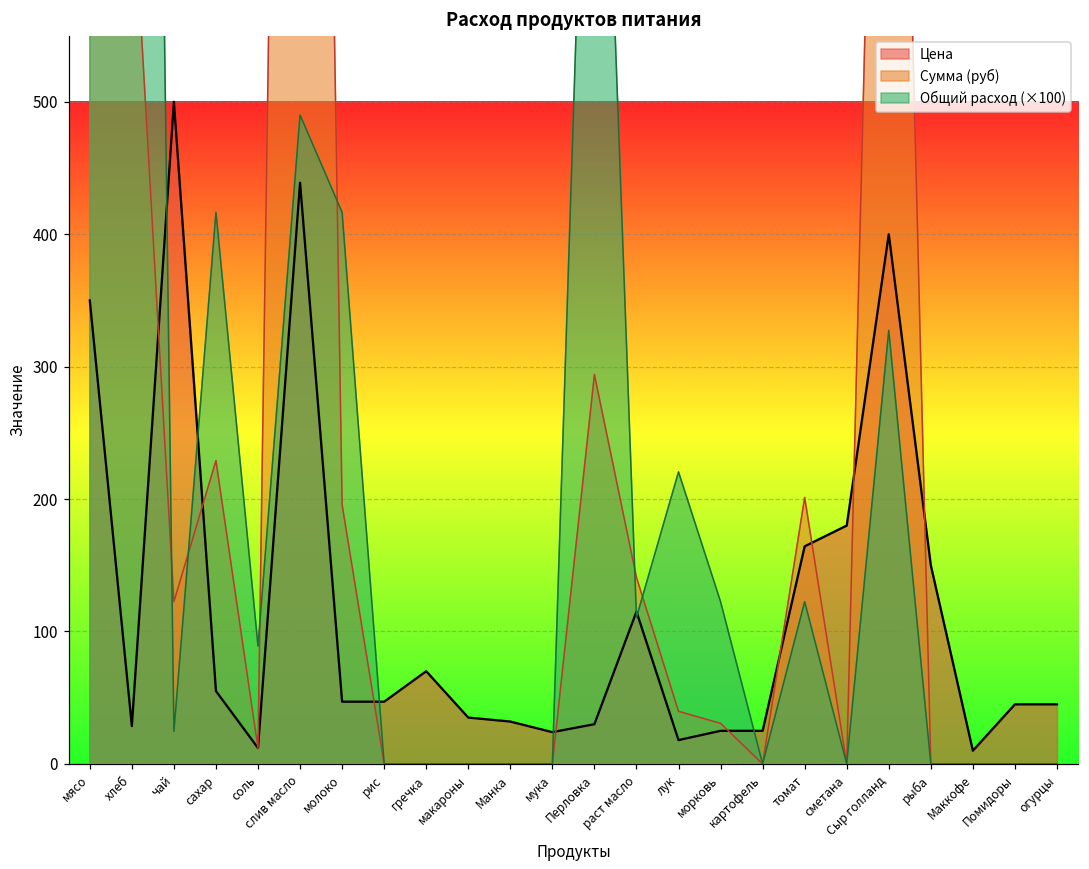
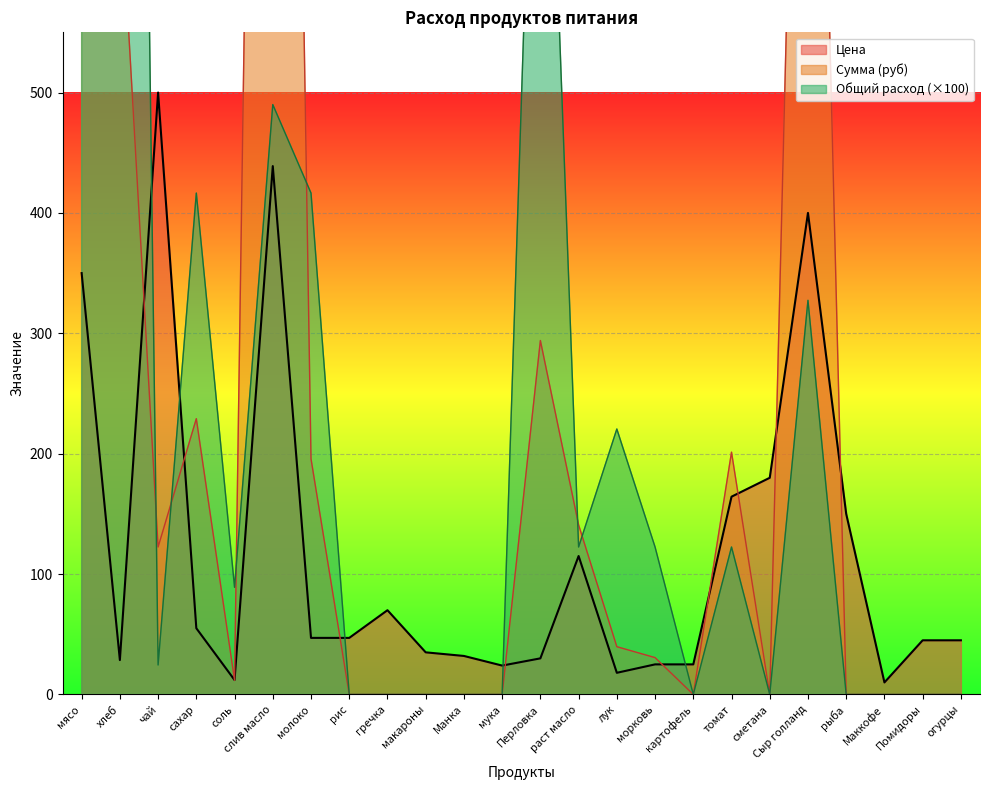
Общий расход (×100), раст масло: 111 -> 123
